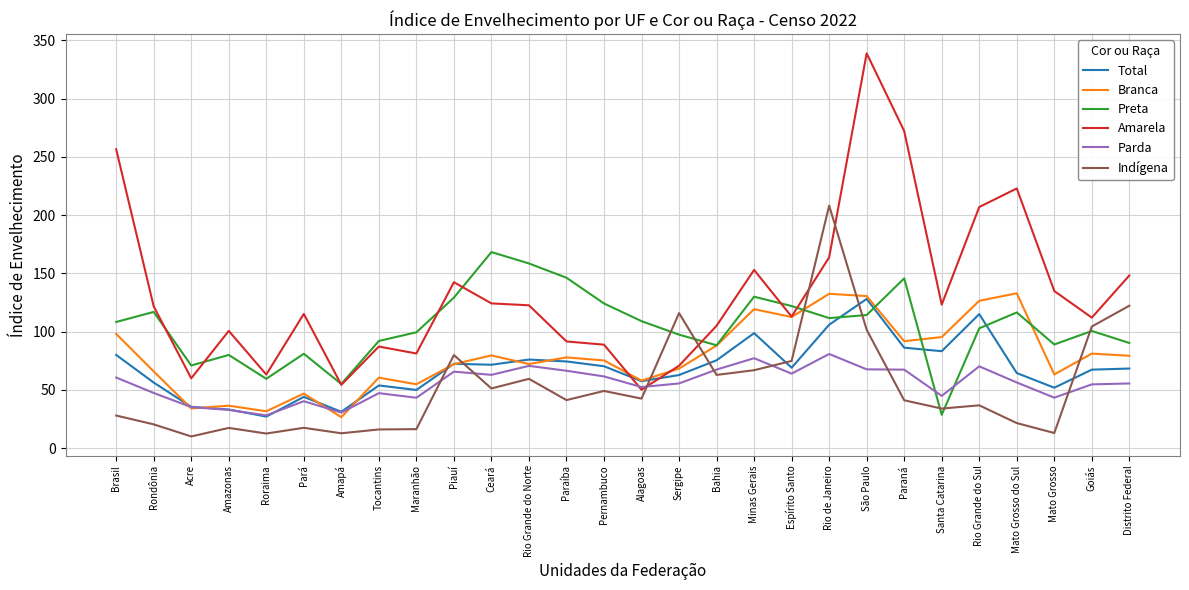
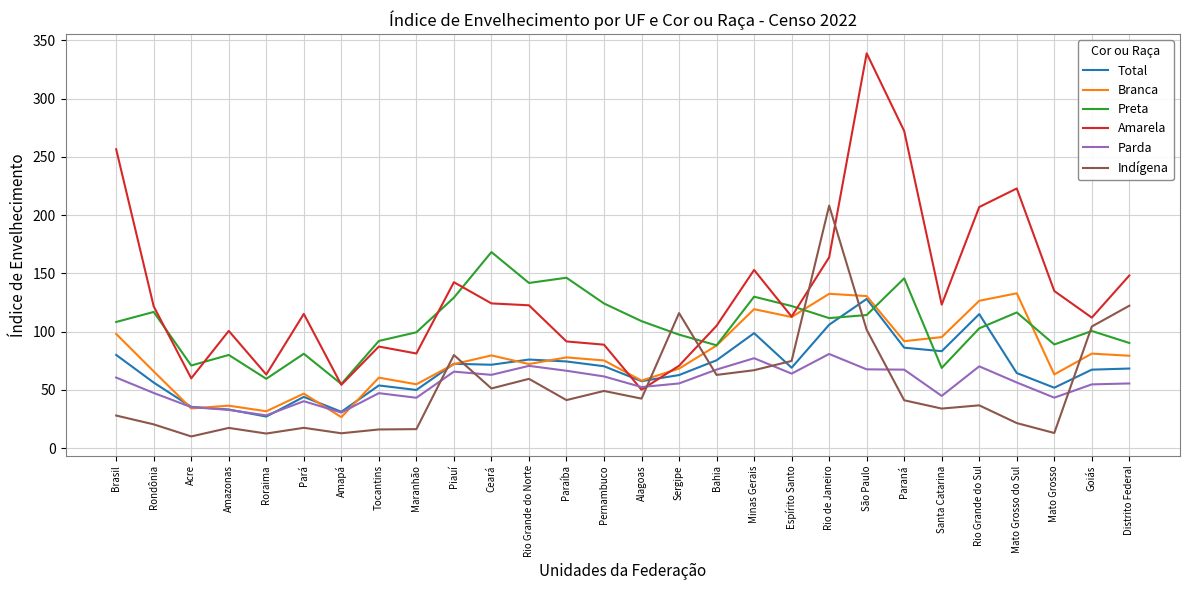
Preta, Rio Grande do Norte: 159 -> 142
Preta, Santa Catarina: 29 -> 69
